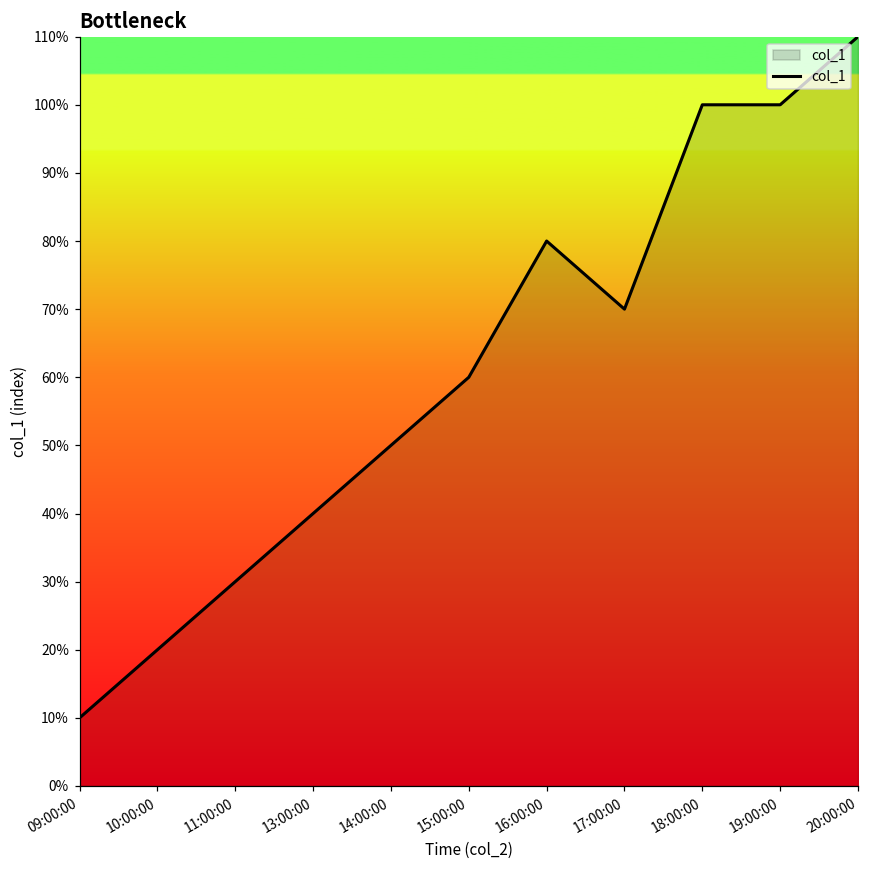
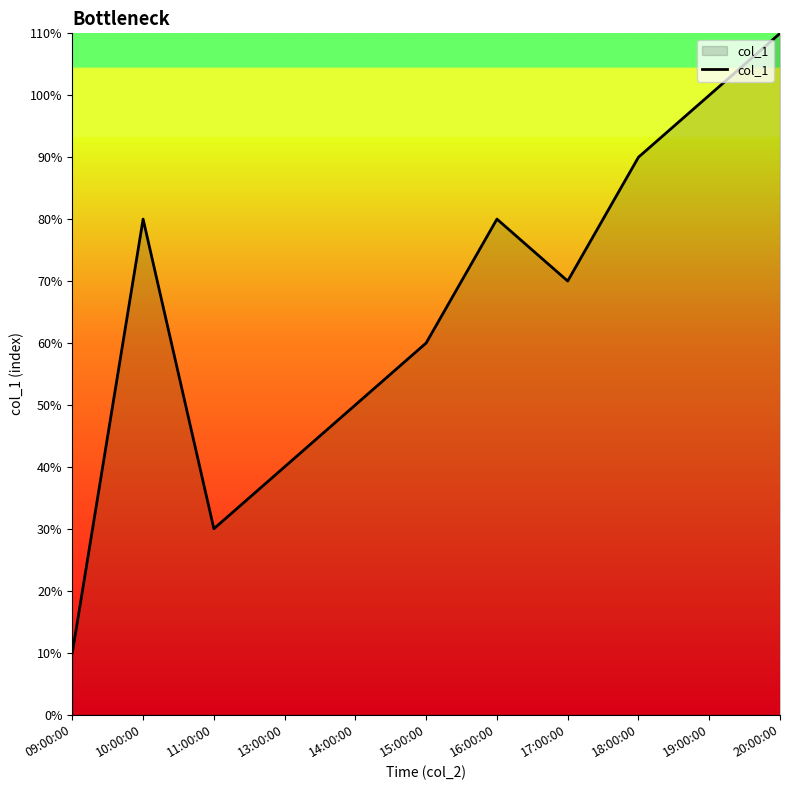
10:00:00: 20% -> 80%
18:00:00: 100% -> 90%
